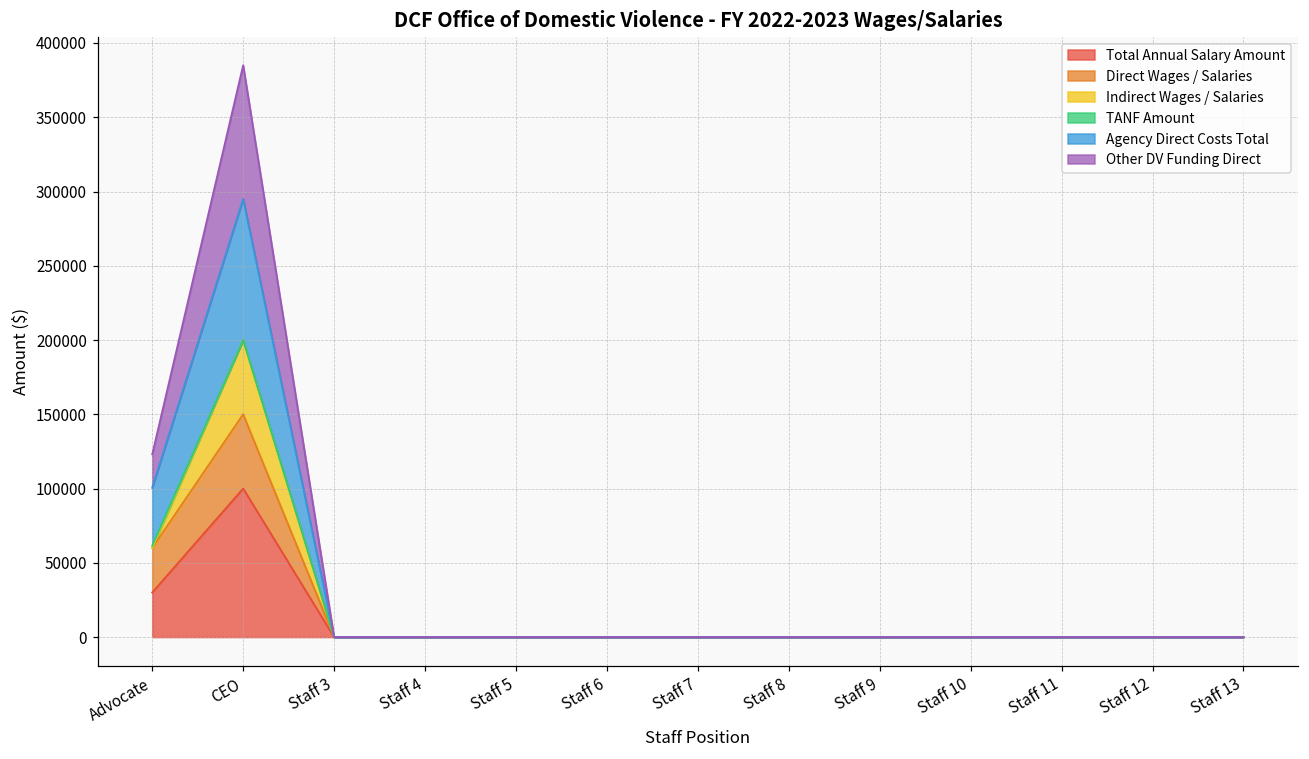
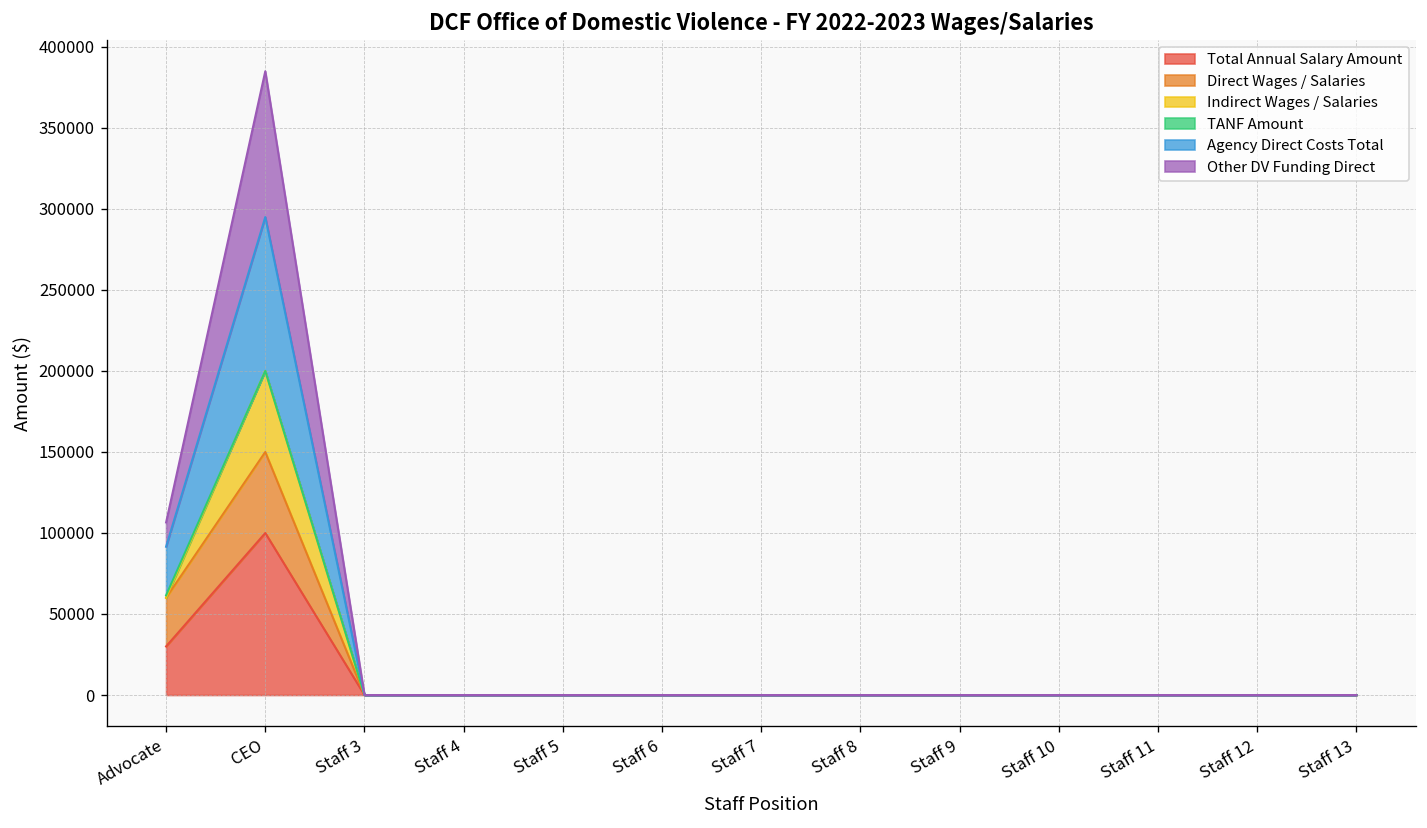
Agency Direct Costs Total, Advocate: 39000 -> 30000
Other DV Funding Direct, Advocate: 23000 -> 15000
